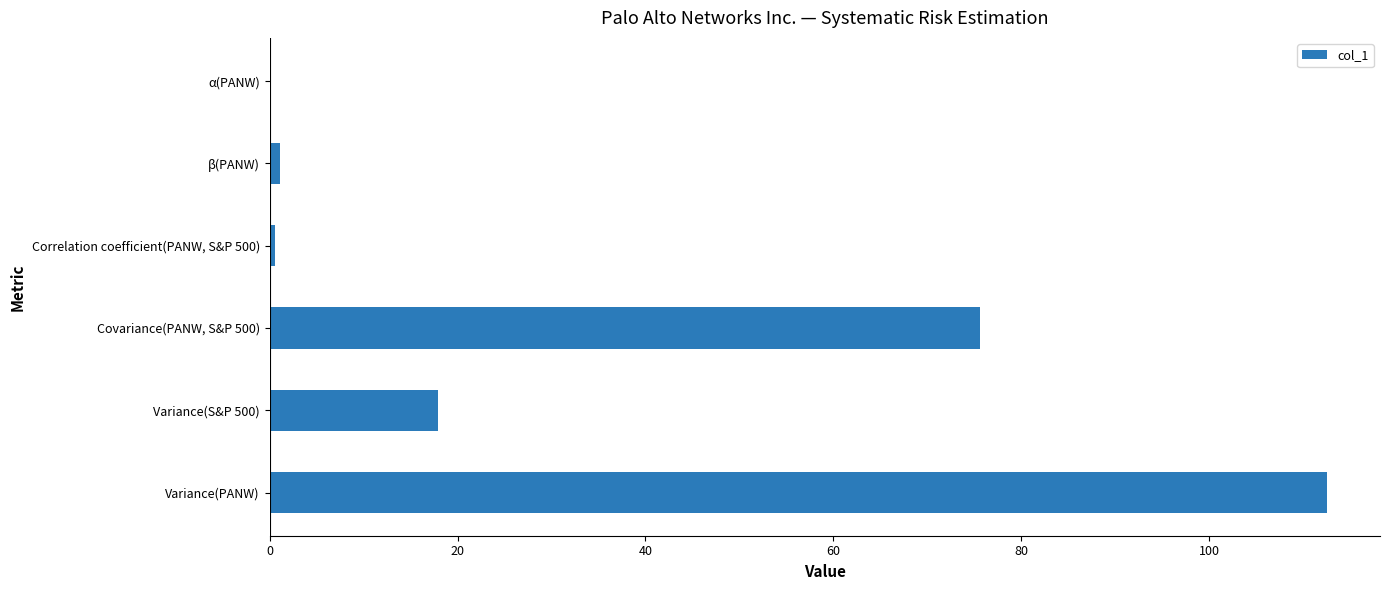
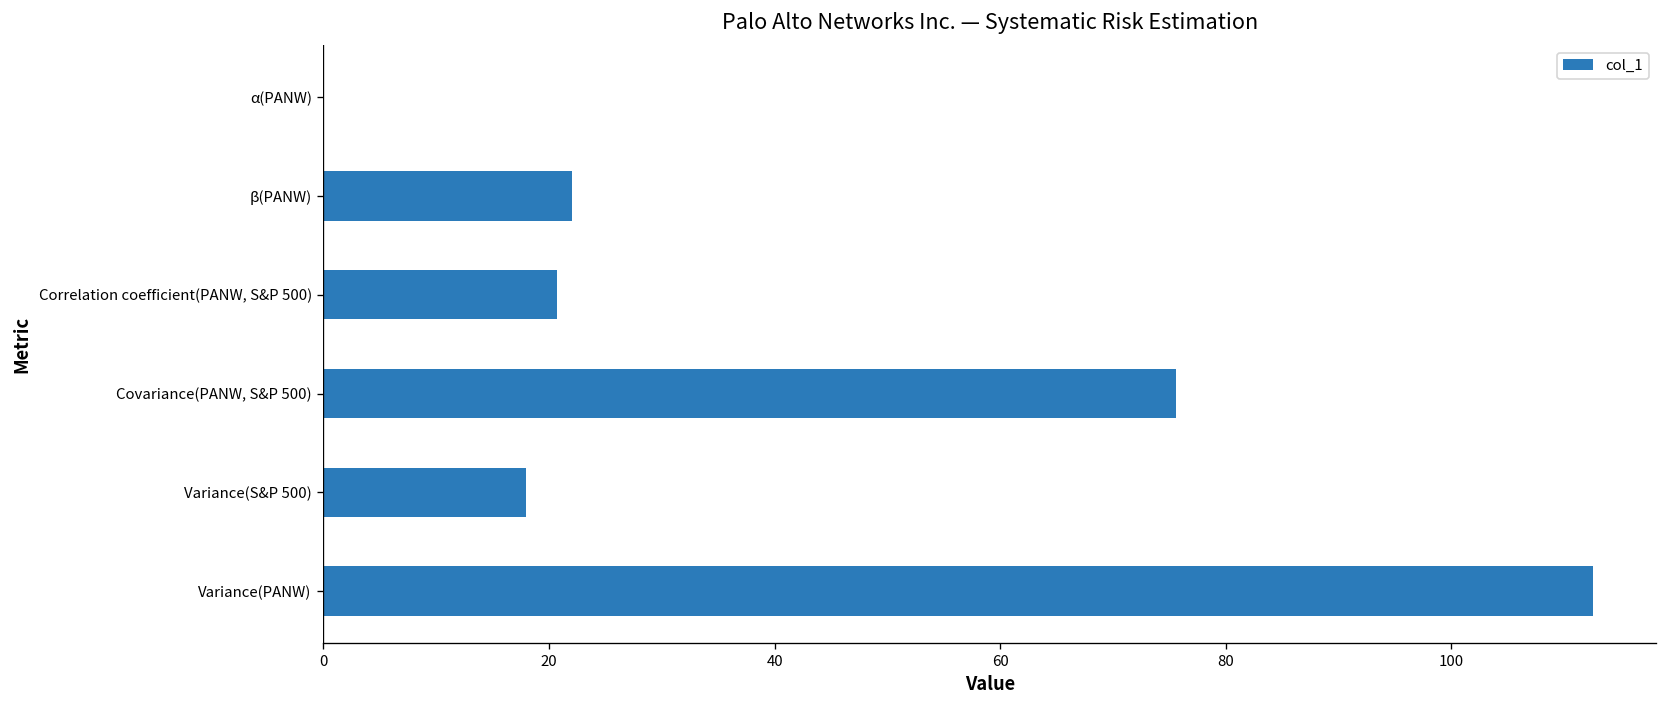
β(PANW): 1 -> 22
Correlation coefficient(PANW, S&P 500): 1 -> 21
